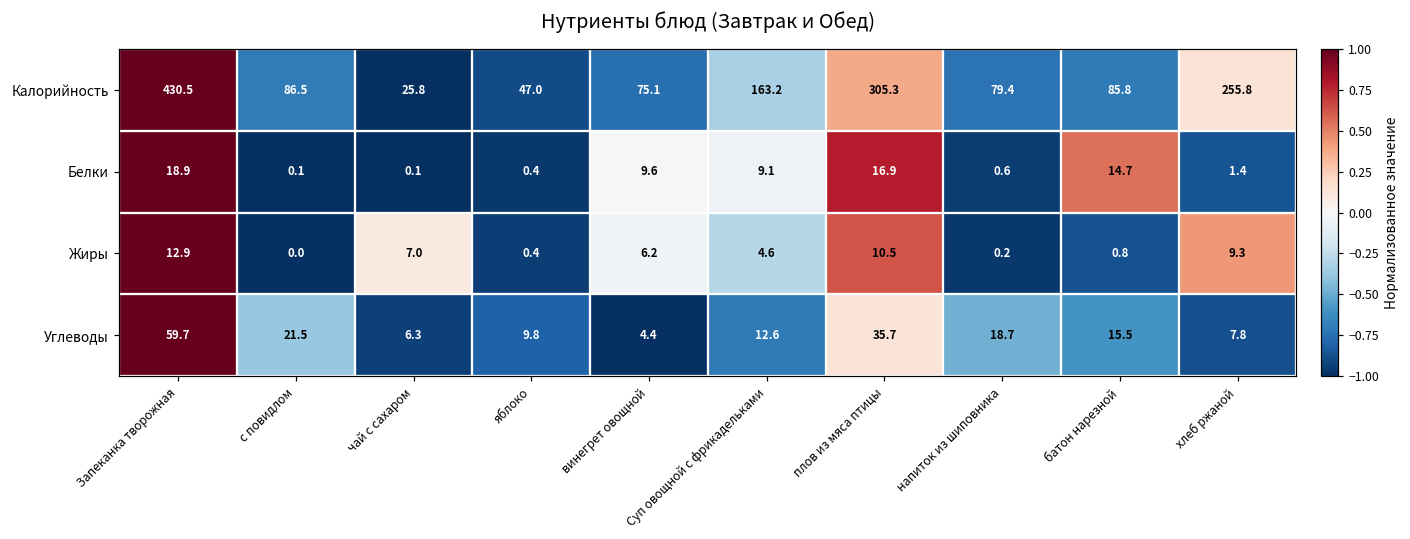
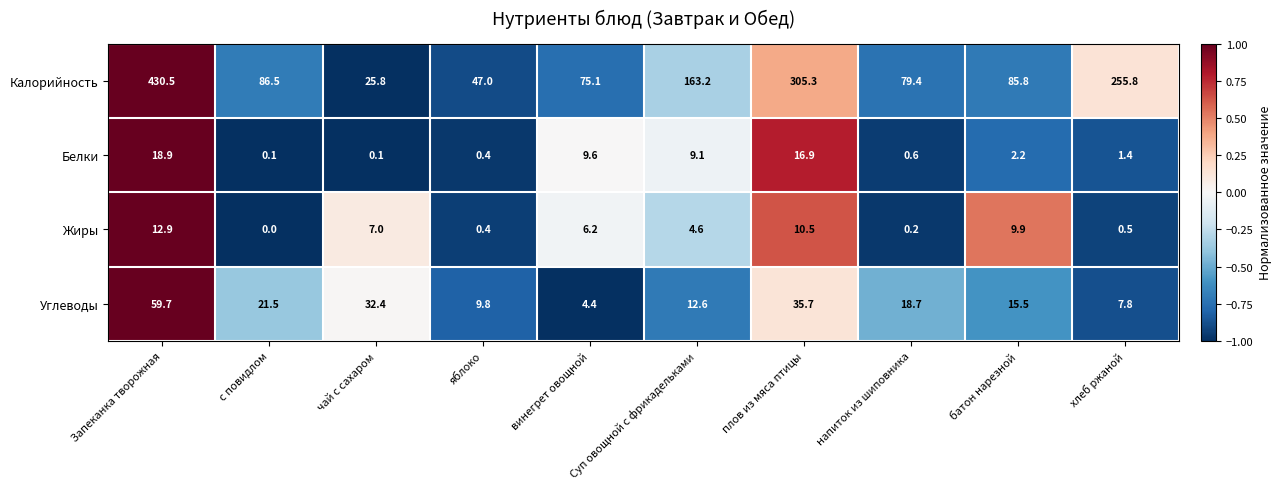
Белки, батон нарезной: 14.7 -> 2.2
Жиры, батон нарезной: 0.8 -> 9.9
Жиры, хлеб ржаной: 9.3 -> 0.5
Углеводы, чай с сахаром: 6.3 -> 32.4
